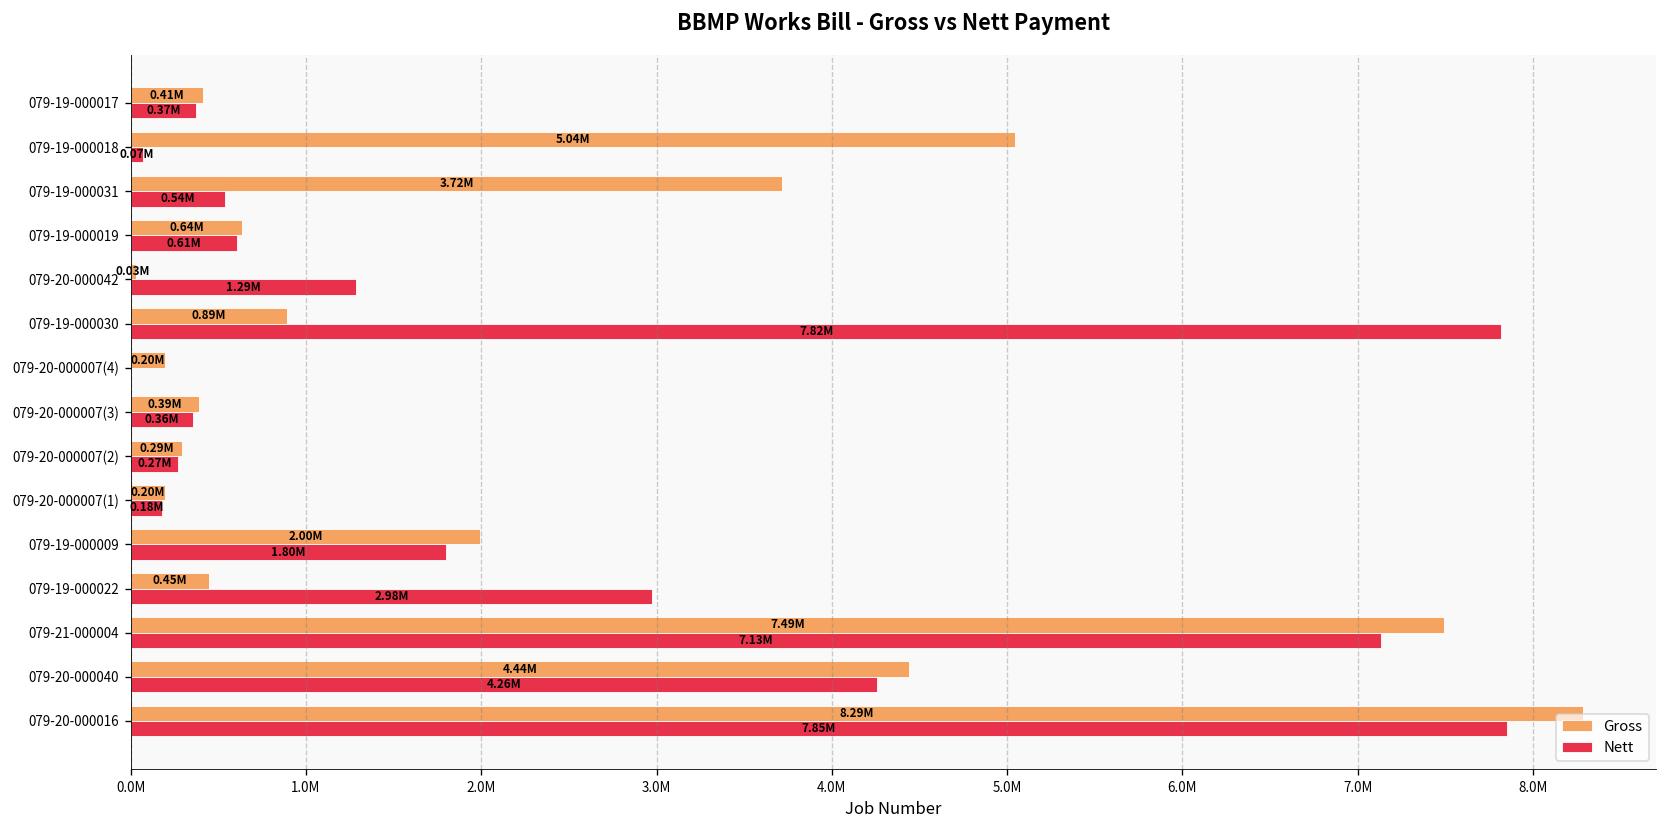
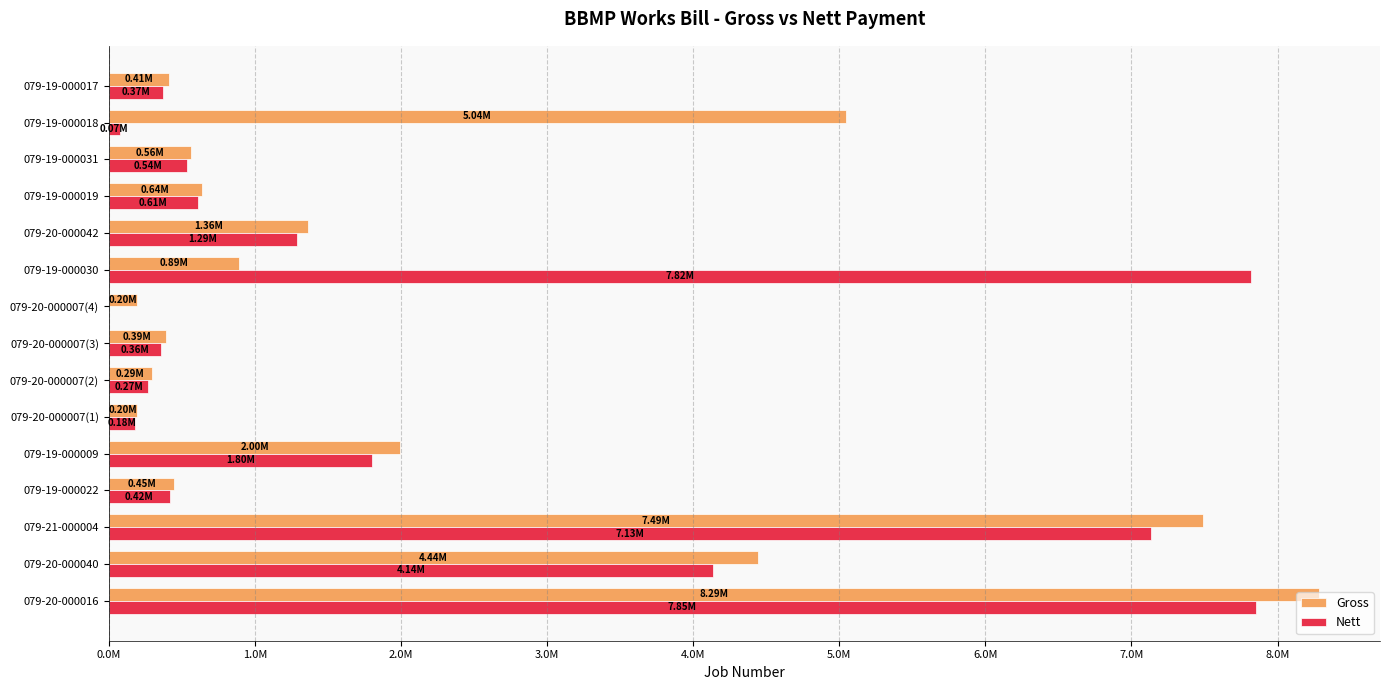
Gross, 079-19-000031: 3.72M -> 0.56M
Gross, 079-20-000042: 0.03M -> 1.36M
Nett, 079-19-000022: 2.98M -> 0.42M
Nett, 079-20-000040: 4.26M -> 4.14M
